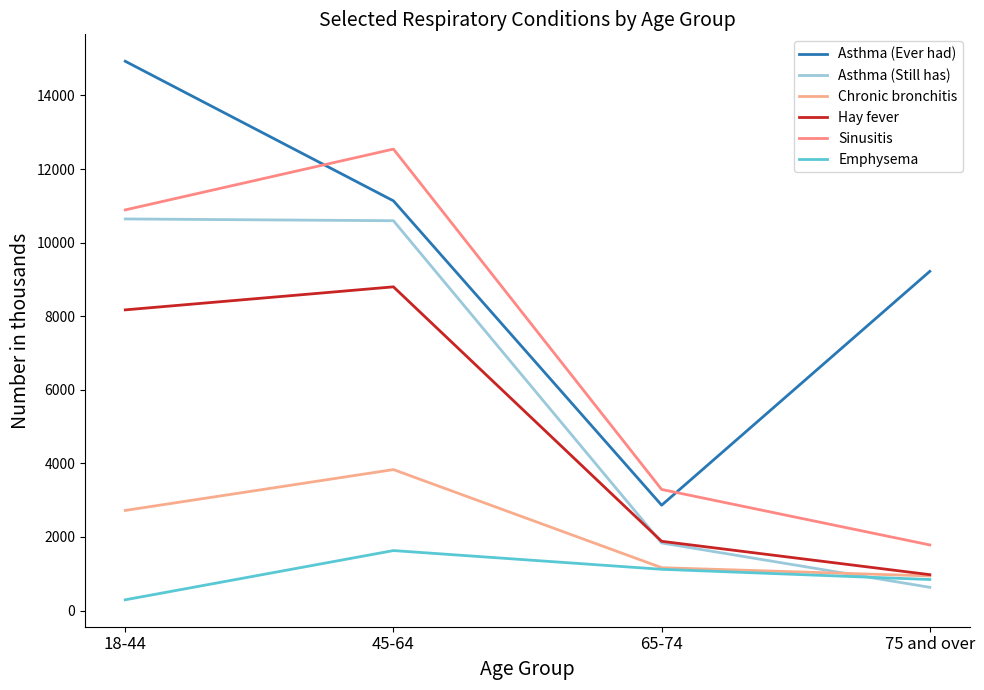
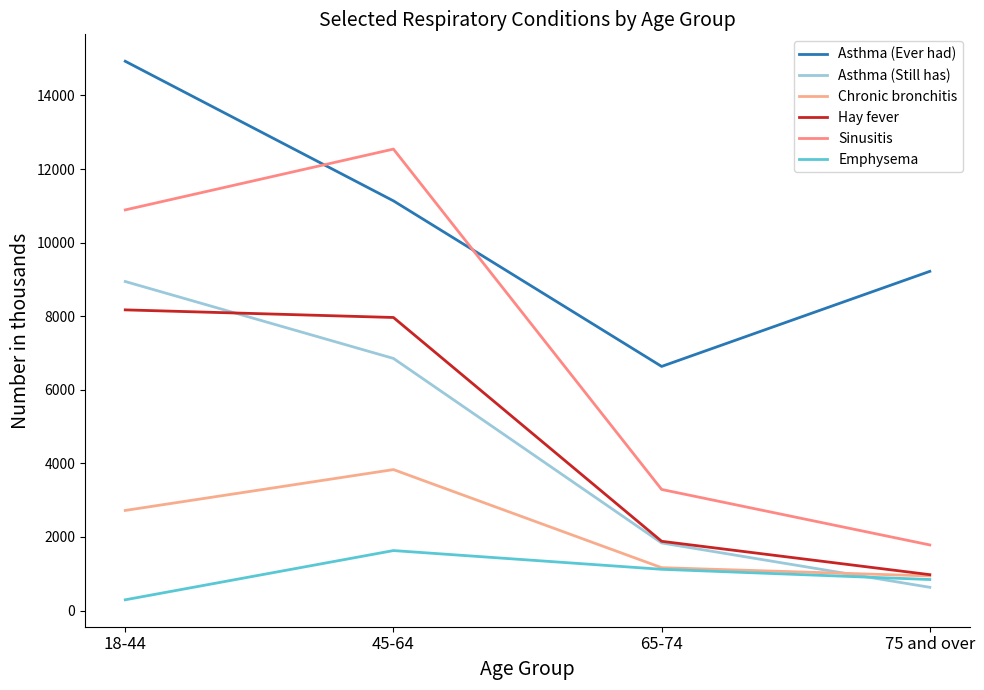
Asthma (Still has), 18-44: 10600 -> 8900
Asthma (Still has), 45-64: 10600 -> 6900
Hay fever, 45-64: 8800 -> 8000
Asthma (Ever had), 65-74: 2900 -> 6600
